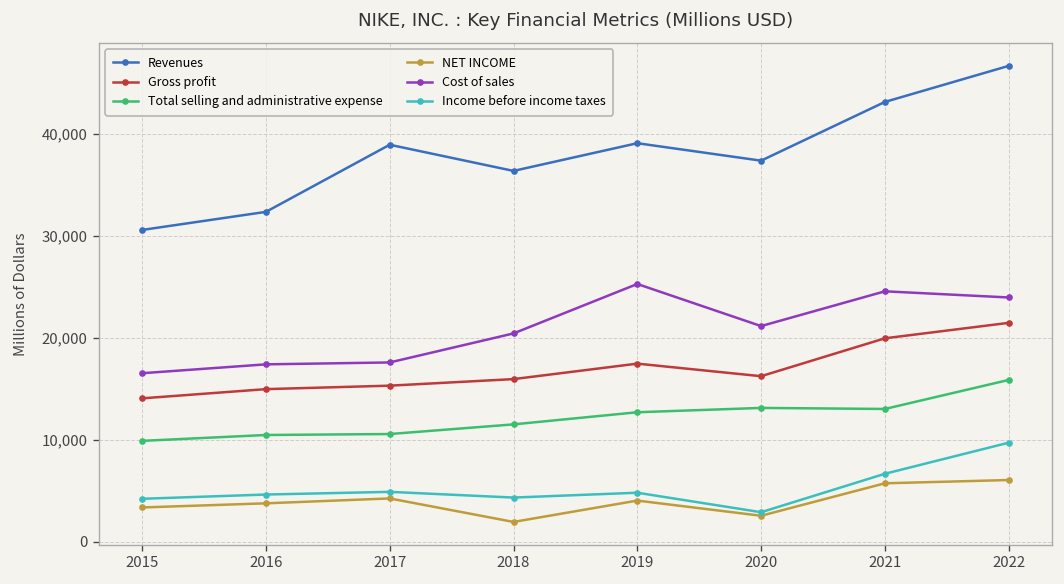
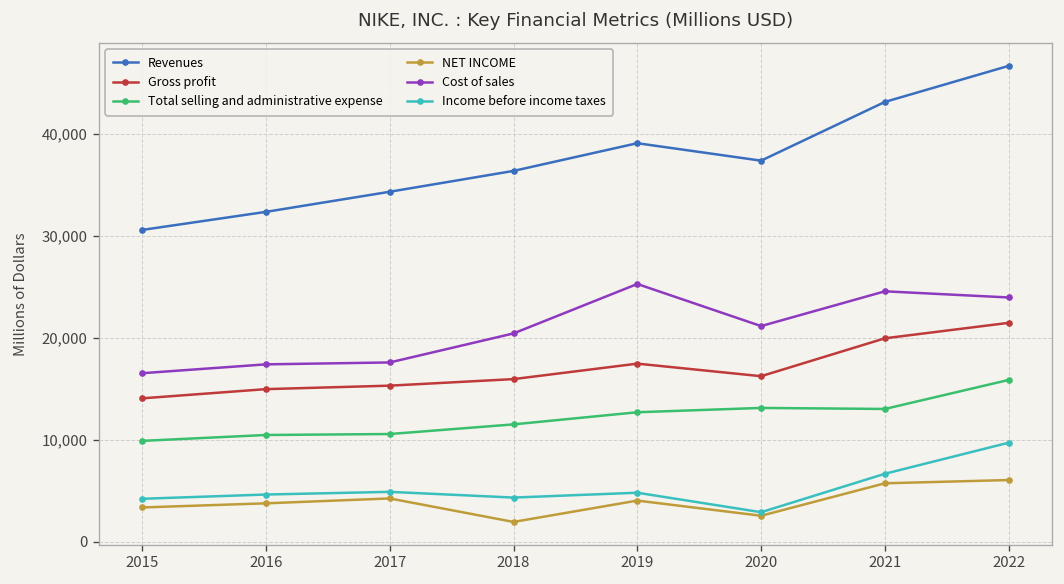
Revenues, 2017: 39,000 -> 34,000
